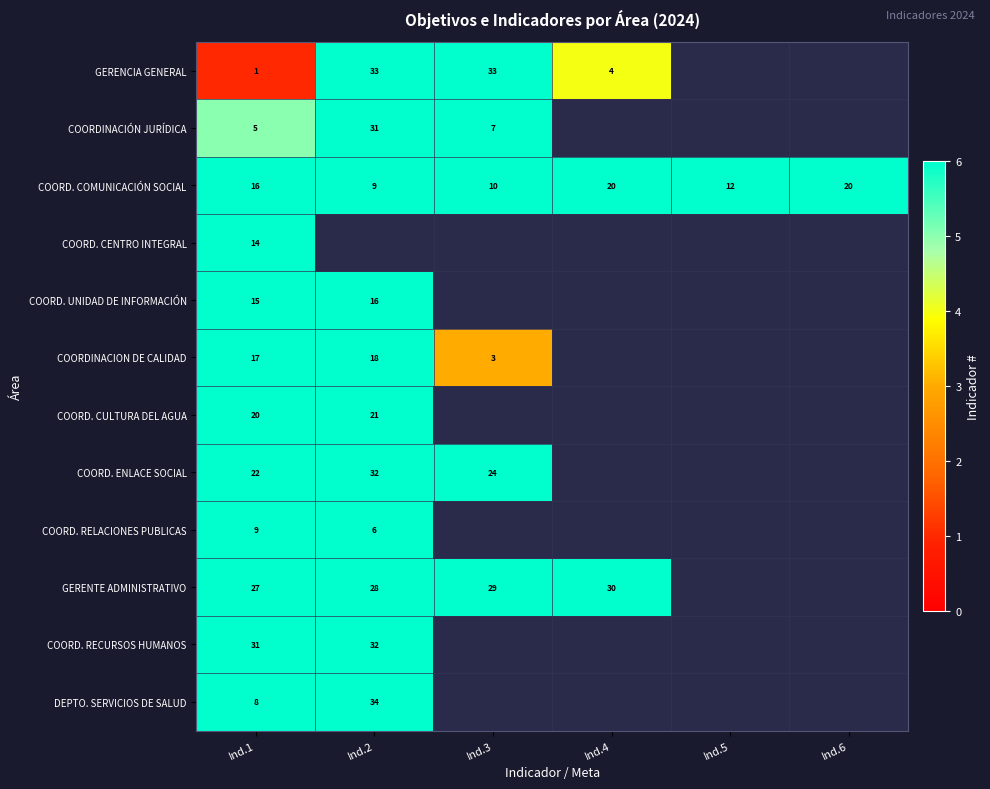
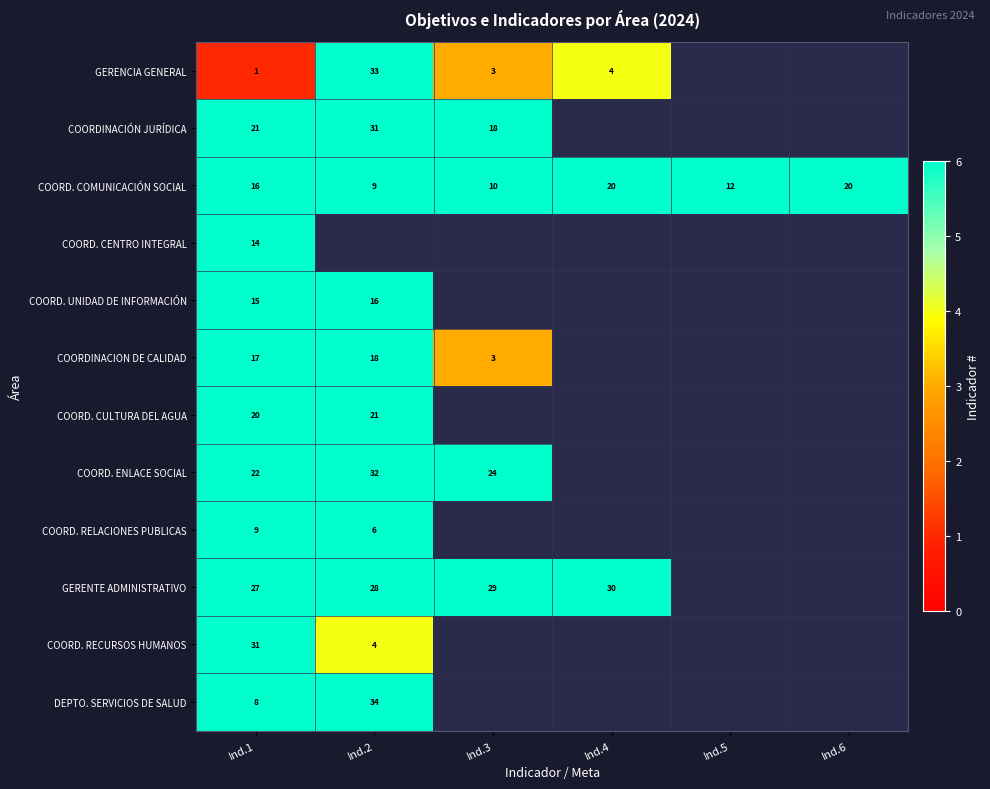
GERENCIA GENERAL, Ind.3: 33 -> 3
COORDINACIÓN JURÍDICA, Ind.1: 5 -> 21
COORDINACIÓN JURÍDICA, Ind.3: 7 -> 18
COORD. RECURSOS HUMANOS, Ind.2: 32 -> 4
